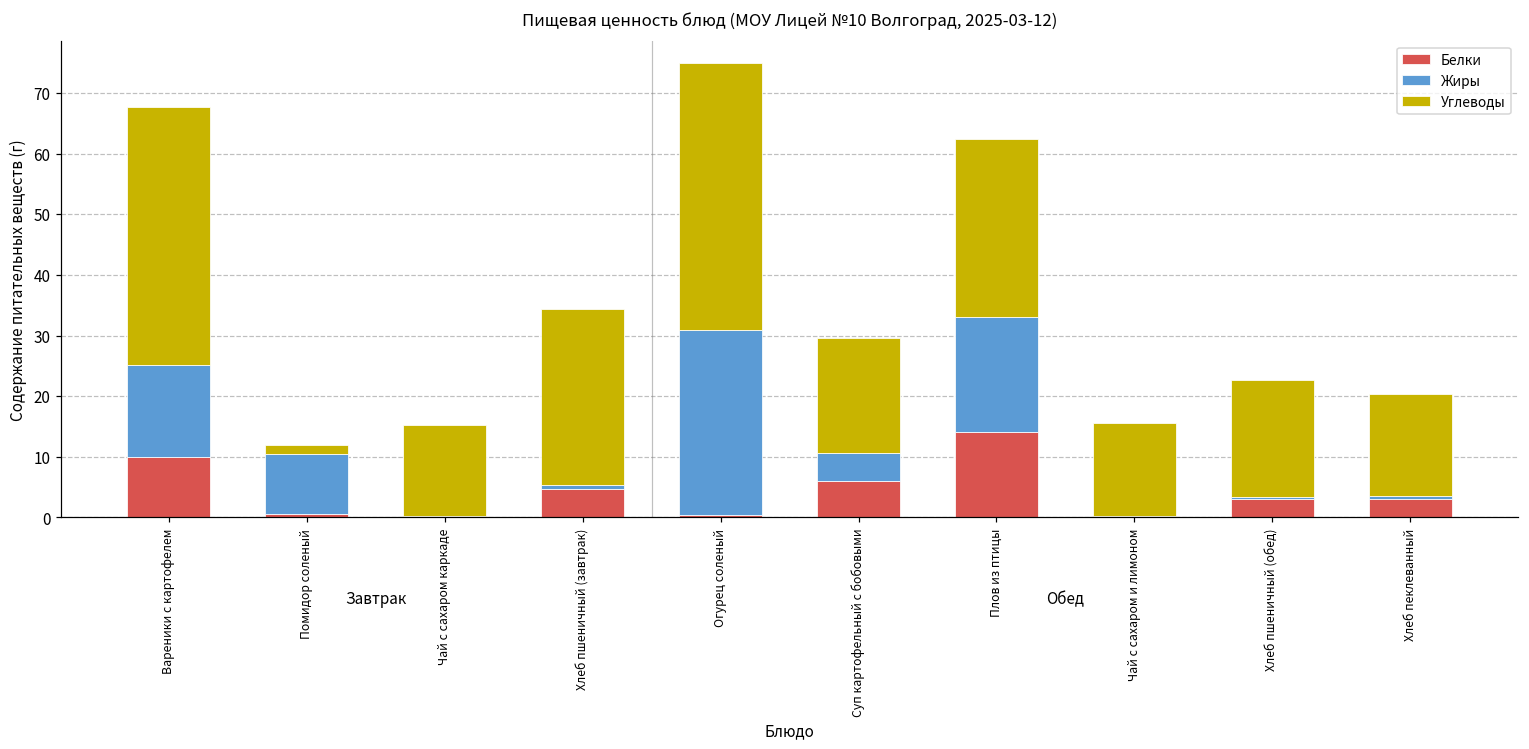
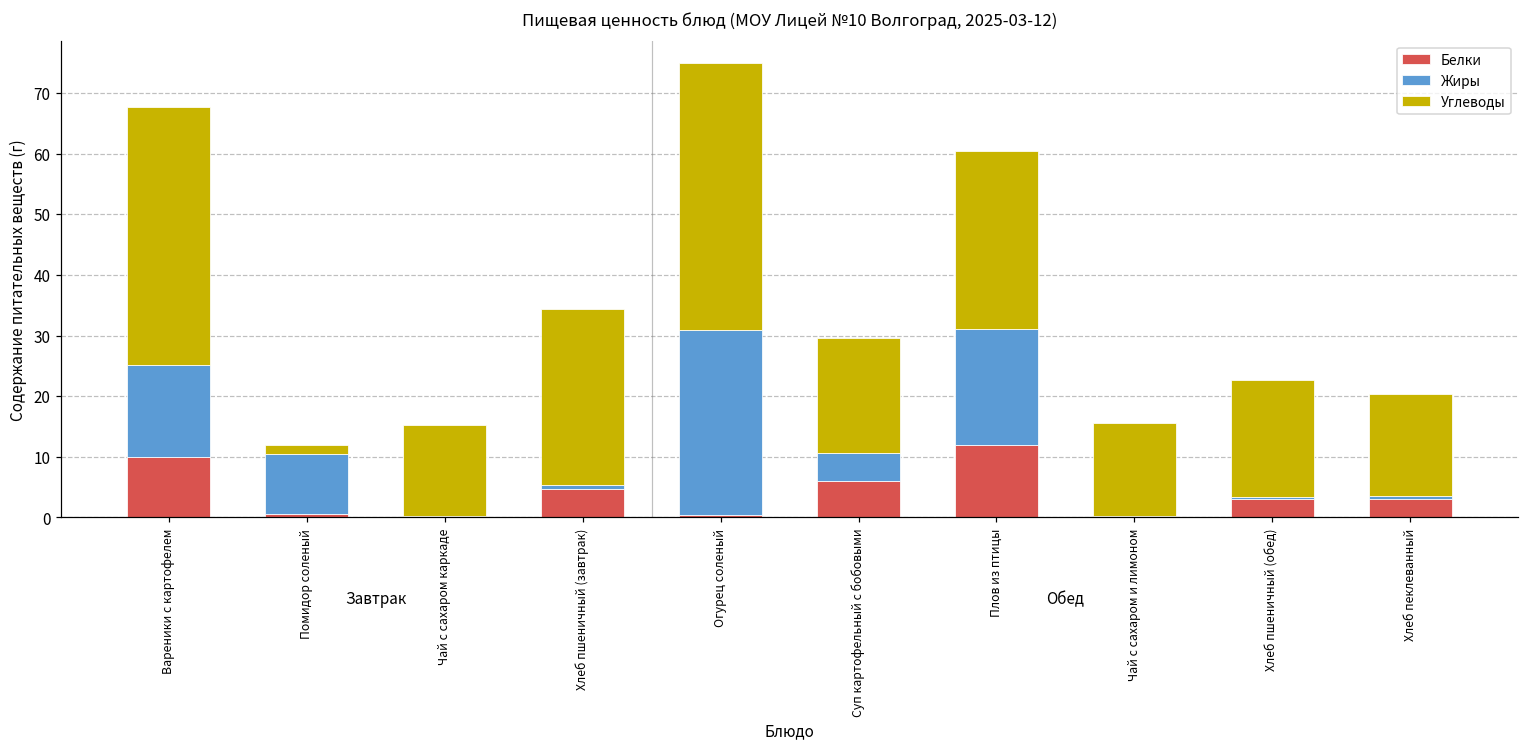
Белки, Плов из птицы: 14 -> 12
